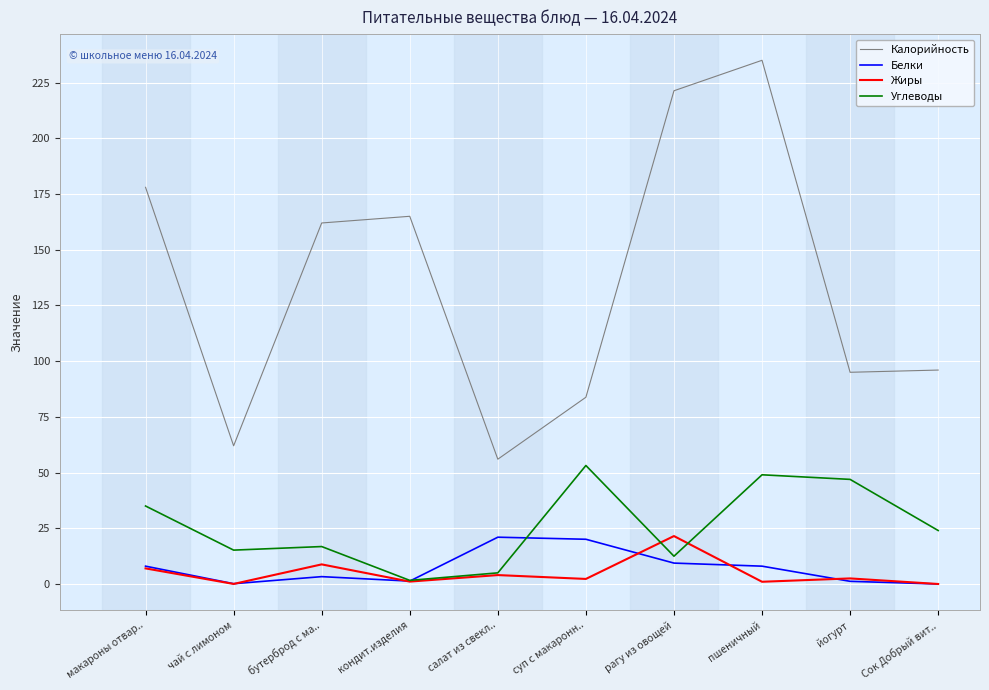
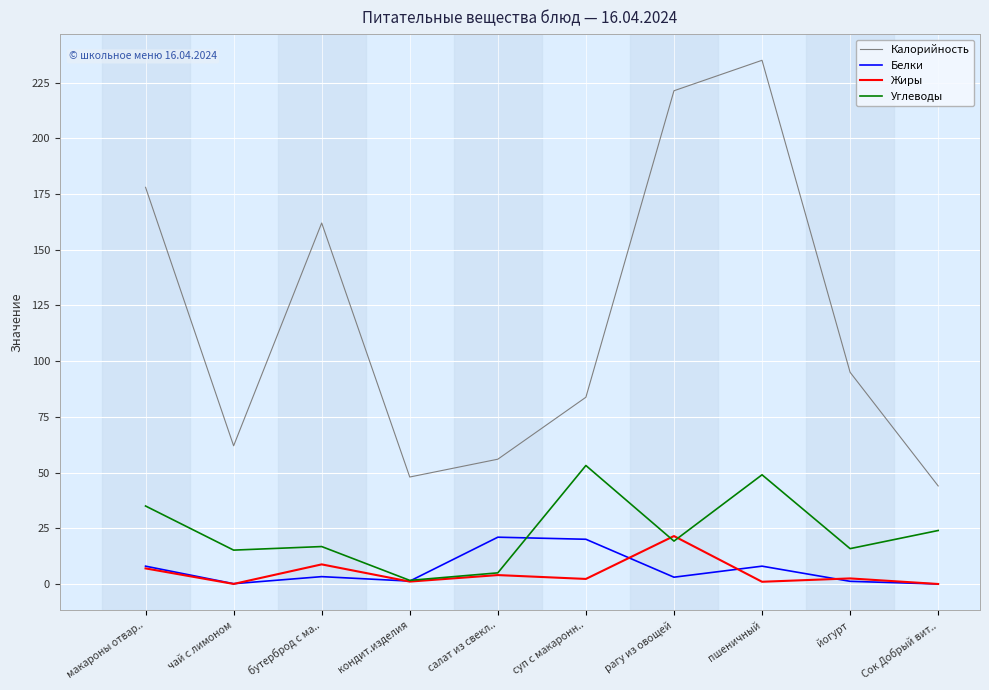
Калорийность, кондит.изделия: 165 -> 48
Белки, рагу из овощей: 9 -> 3
Углеводы, рагу из овощей: 12 -> 19
Углеводы, йогурт: 47 -> 16
Калорийность, Сок Добрый вит..: 96 -> 44
